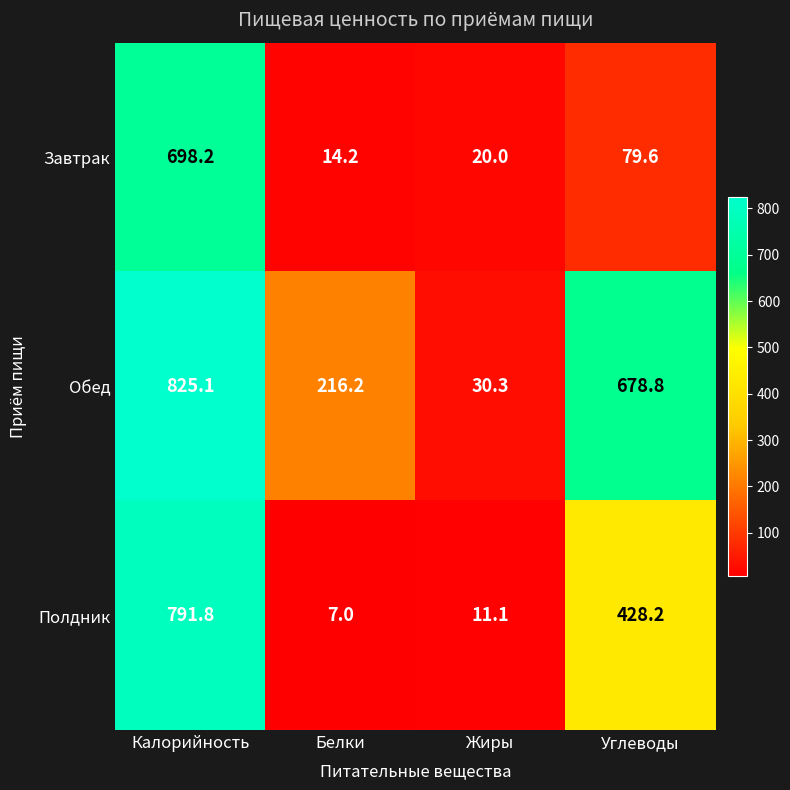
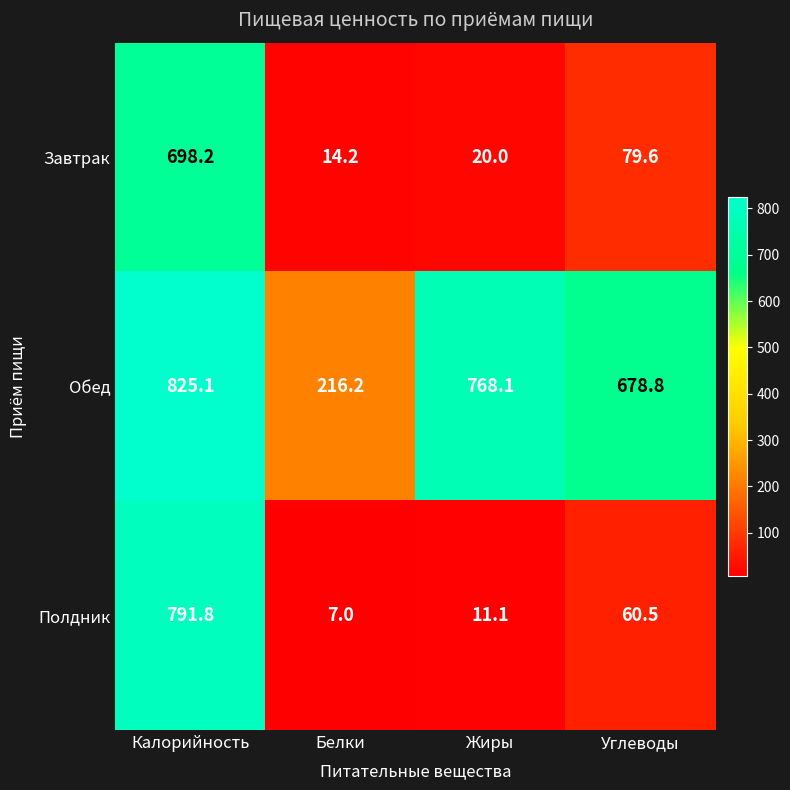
Обед, Жиры: 30.3 -> 768.1
Полдник, Углеводы: 428.2 -> 60.5
